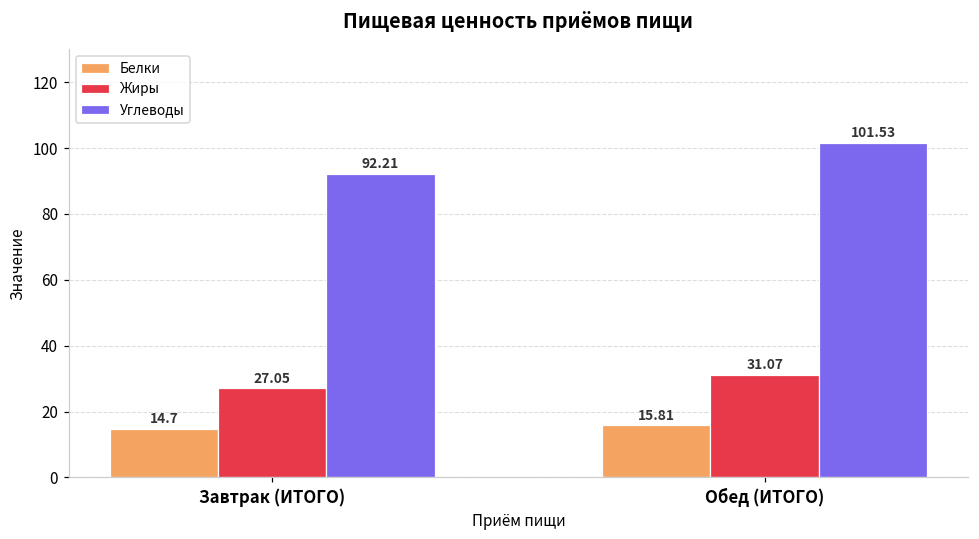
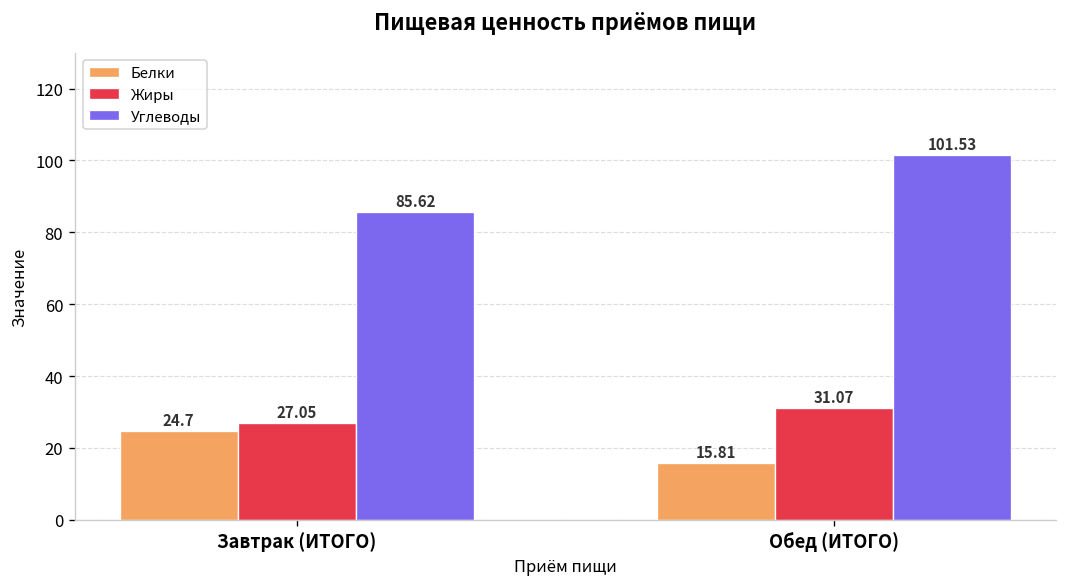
Белки, Завтрак (ИТОГО): 14.7 -> 24.7
Углеводы, Завтрак (ИТОГО): 92.21 -> 85.62
